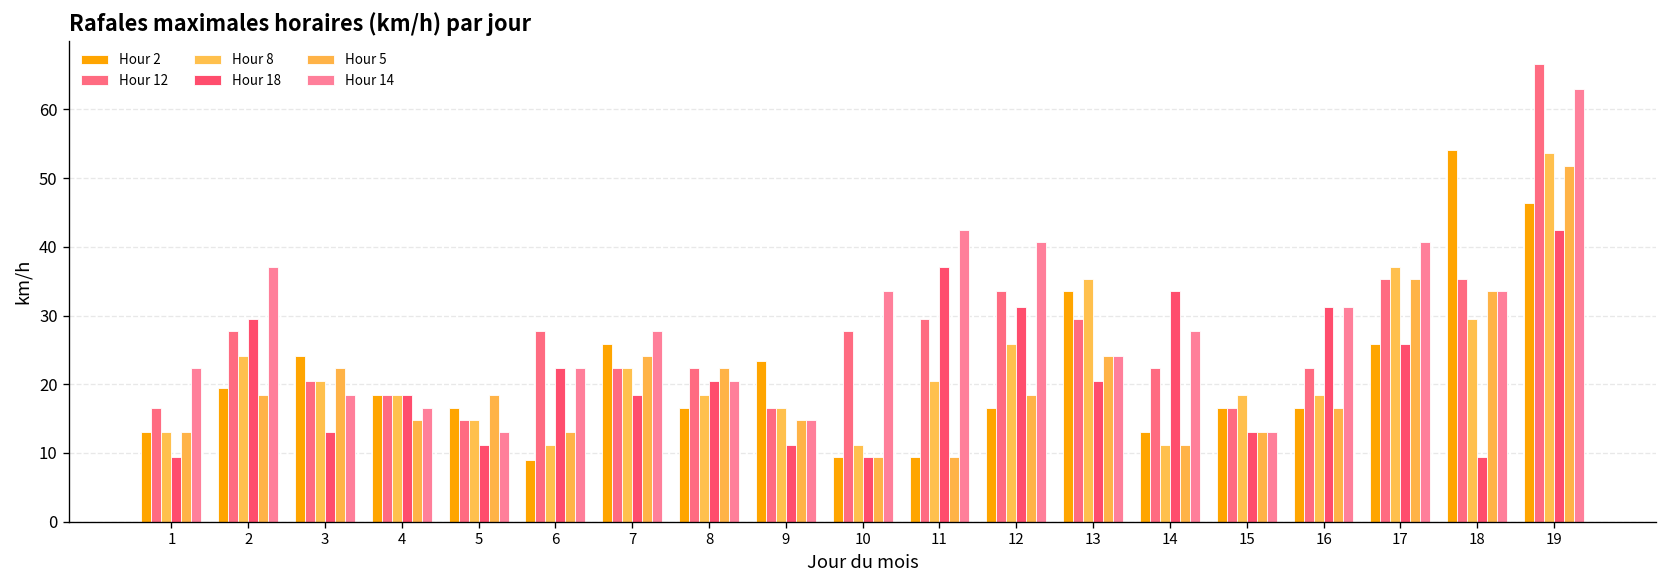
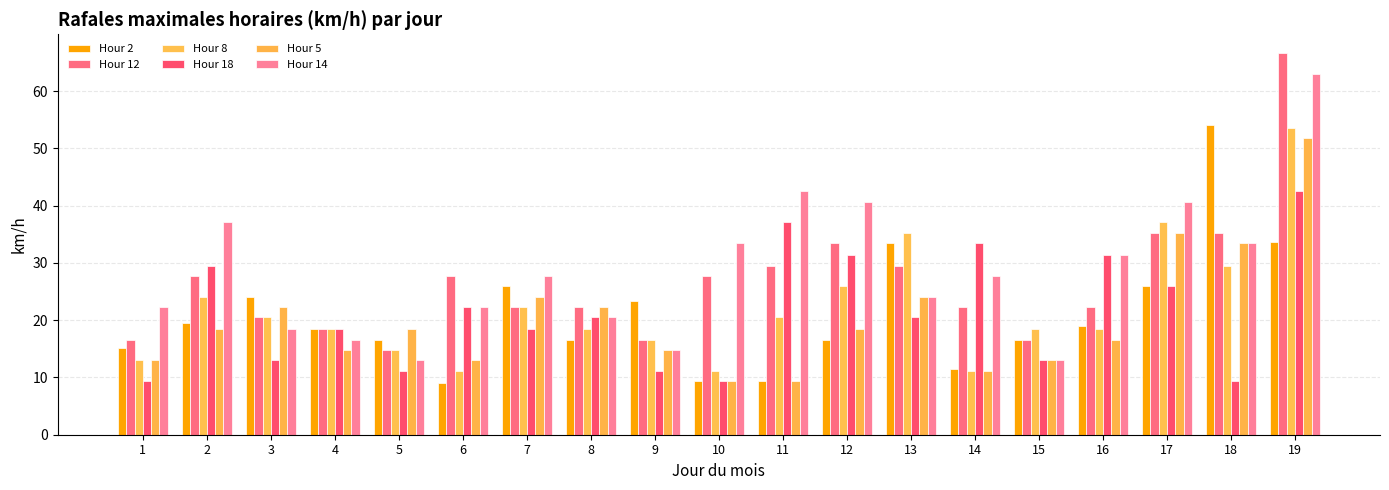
Hour 2, 1: 13 -> 15
Hour 2, 14: 13 -> 12
Hour 2, 16: 17 -> 19
Hour 2, 19: 46 -> 34
